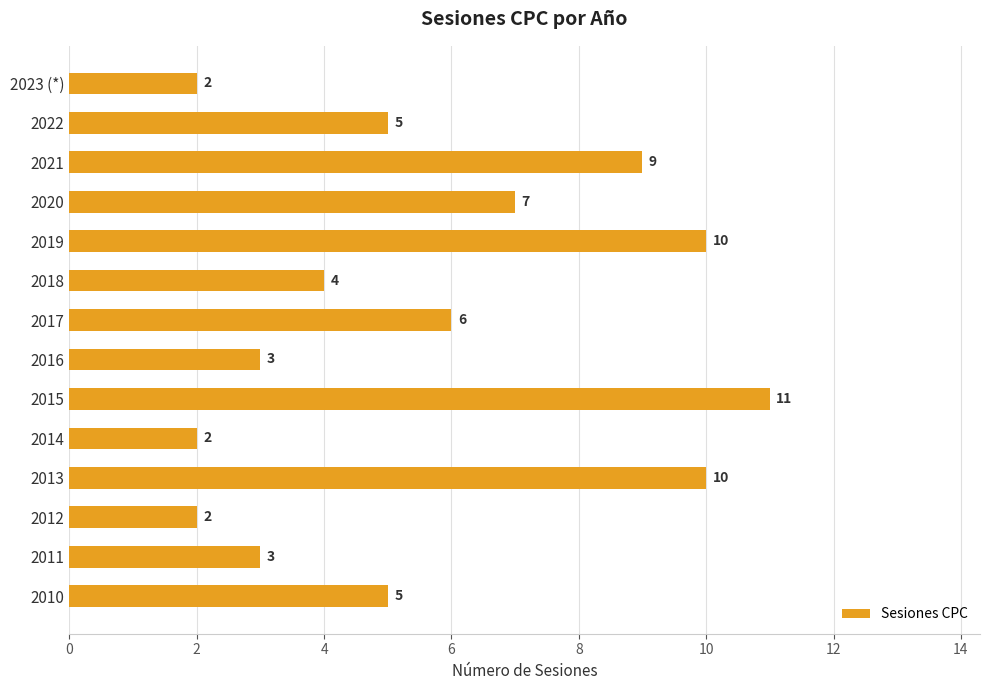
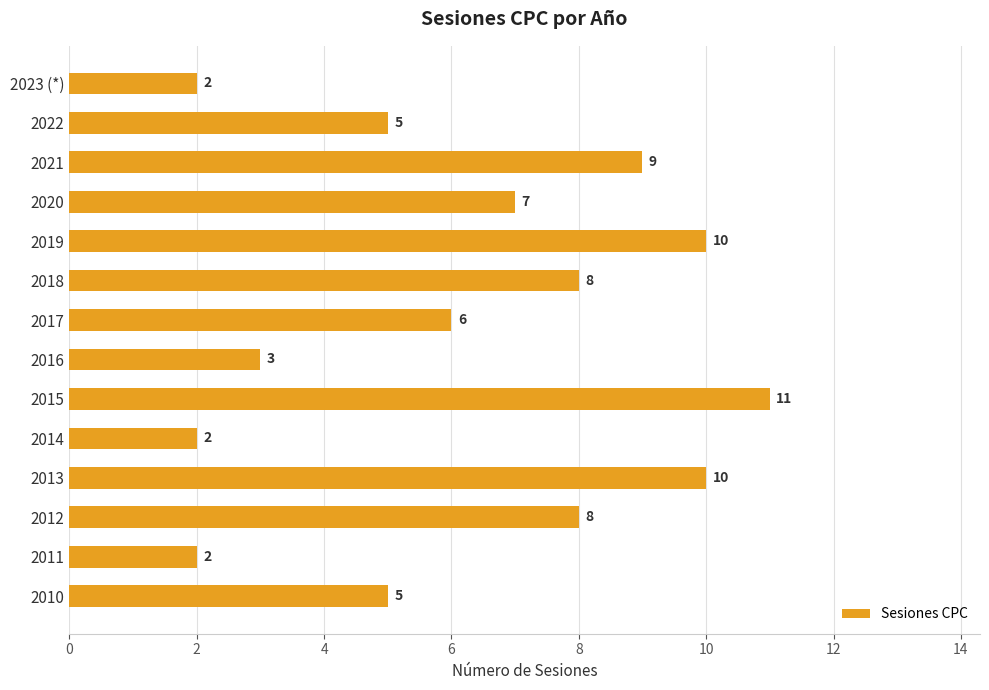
2018: 4 -> 8
2012: 2 -> 8
2011: 3 -> 2
